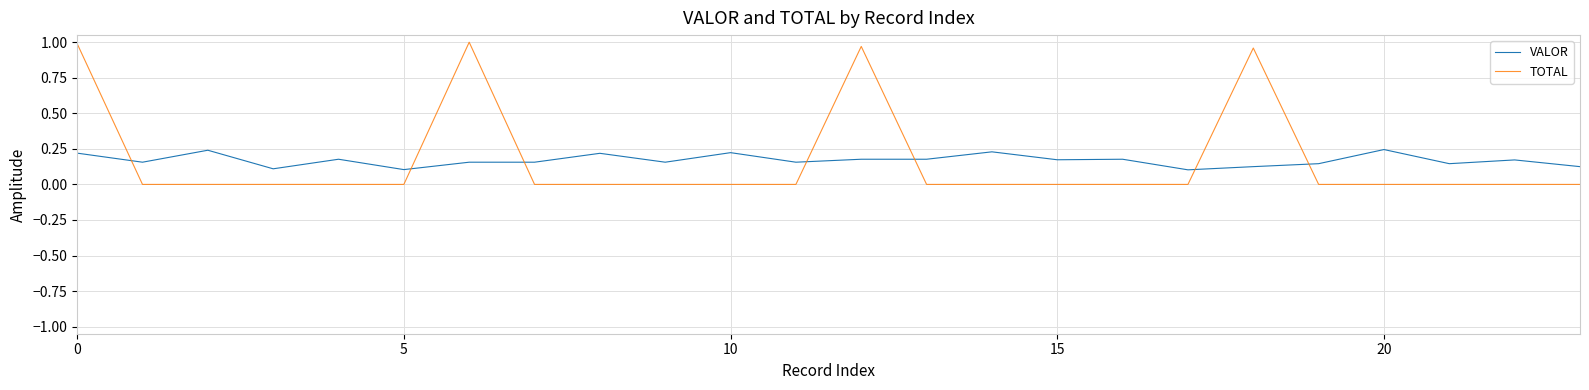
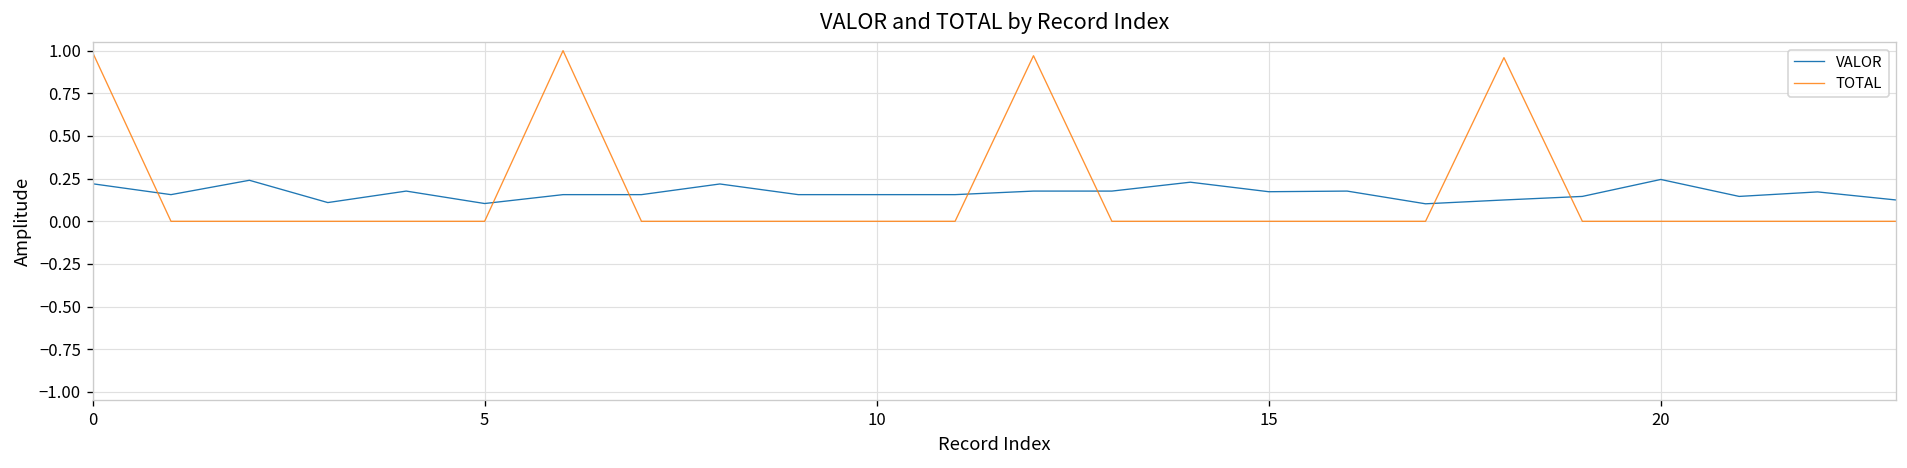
VALOR, 10: 0.22 -> 0.16
